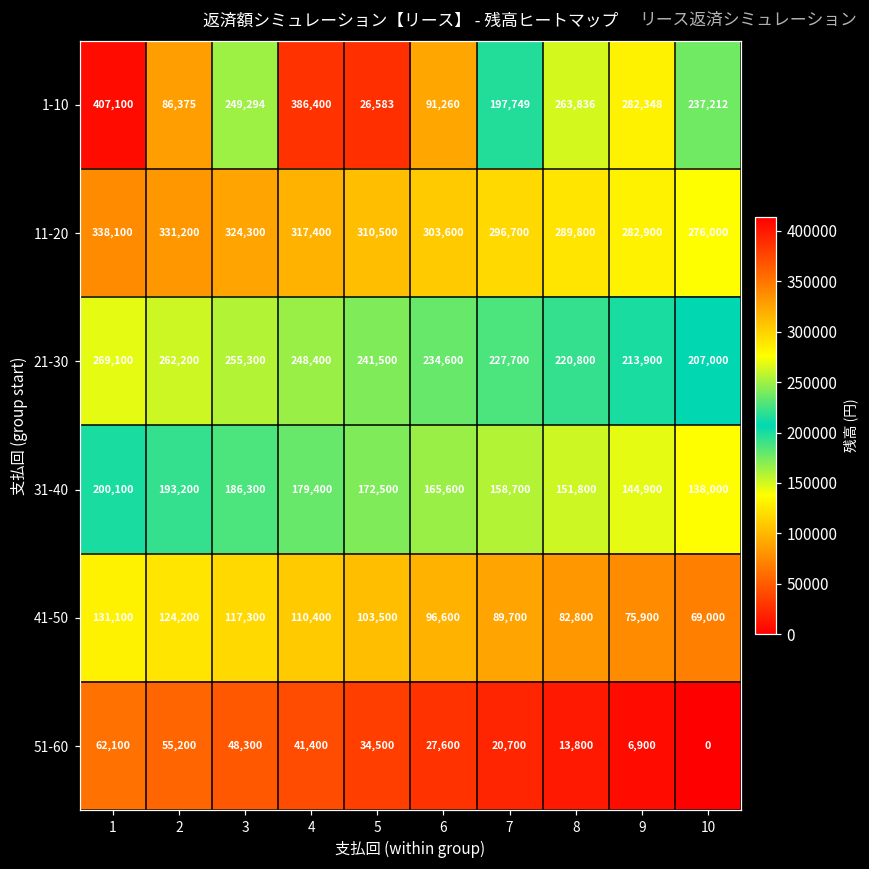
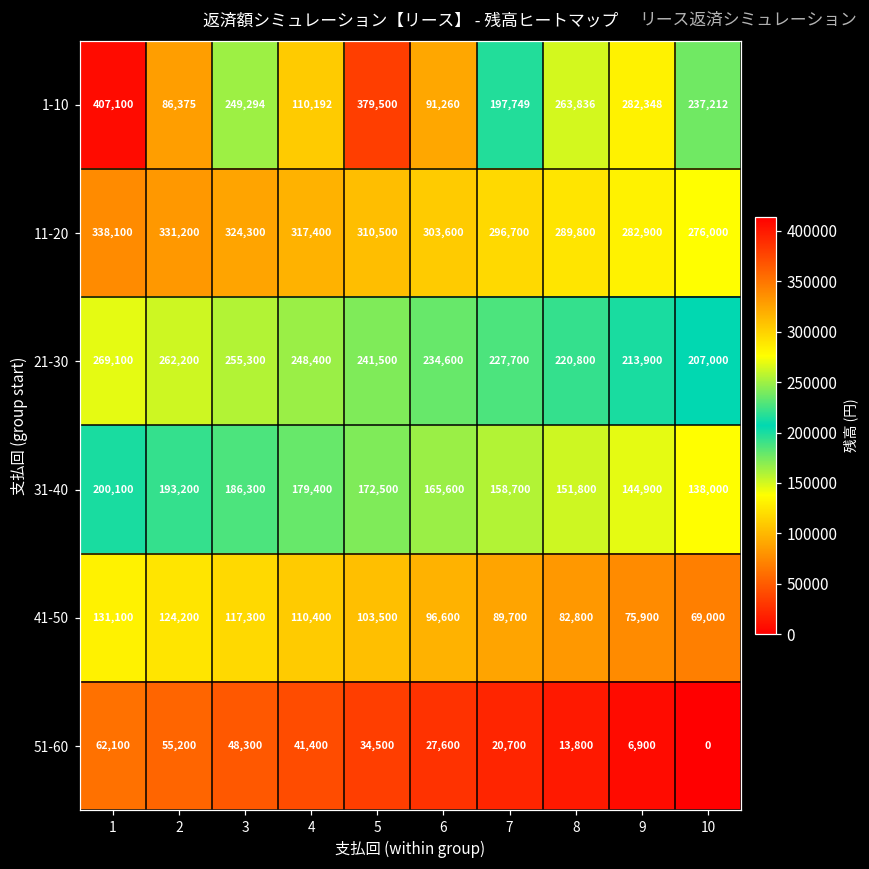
1-10, 4: 386,400 -> 110,192
1-10, 5: 26,583 -> 379,500
